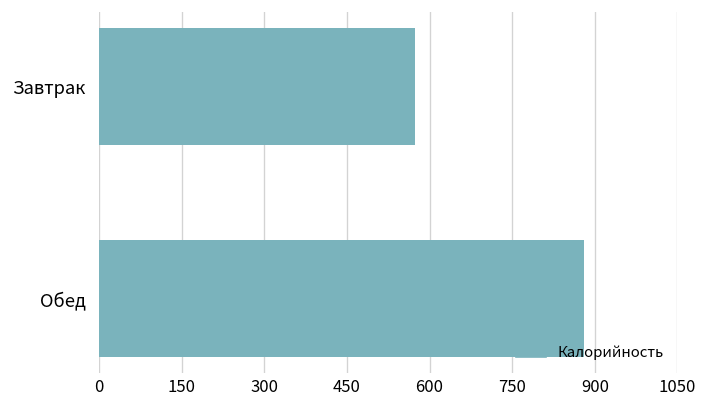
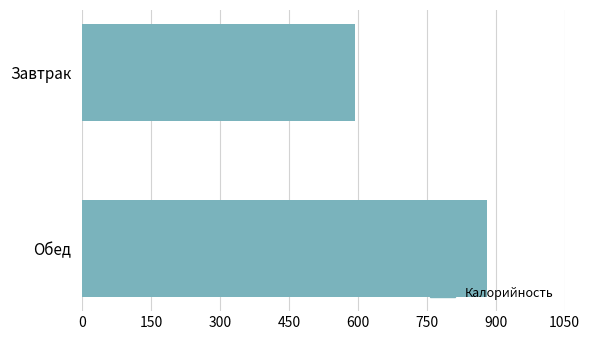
Завтрак: 570 -> 590
